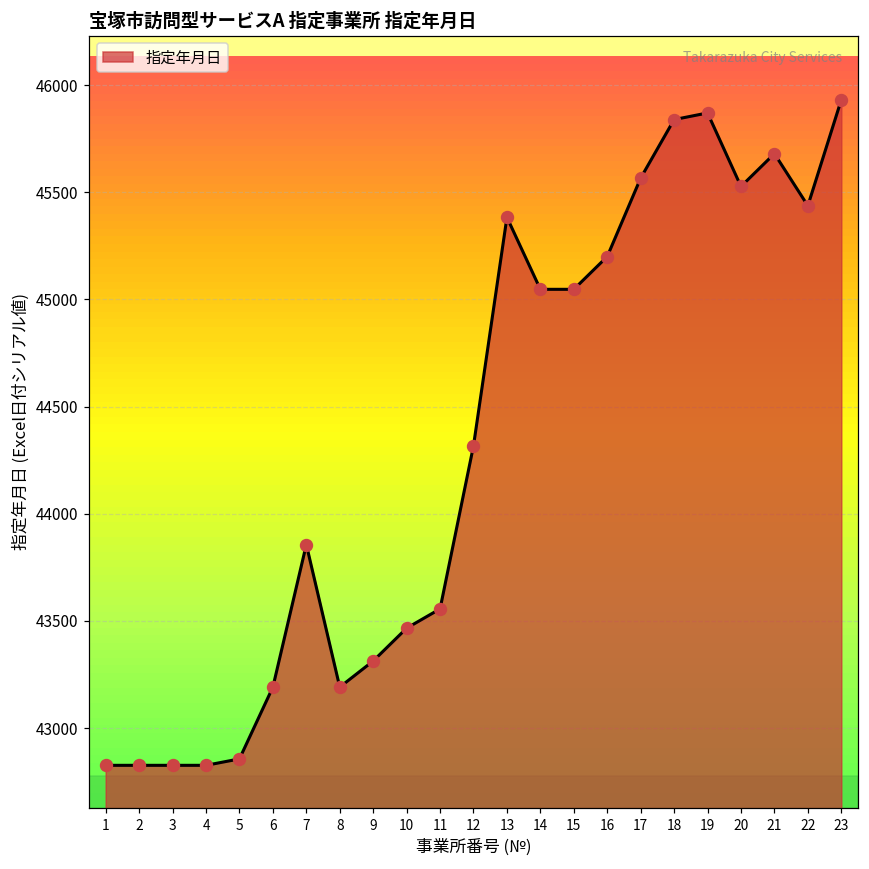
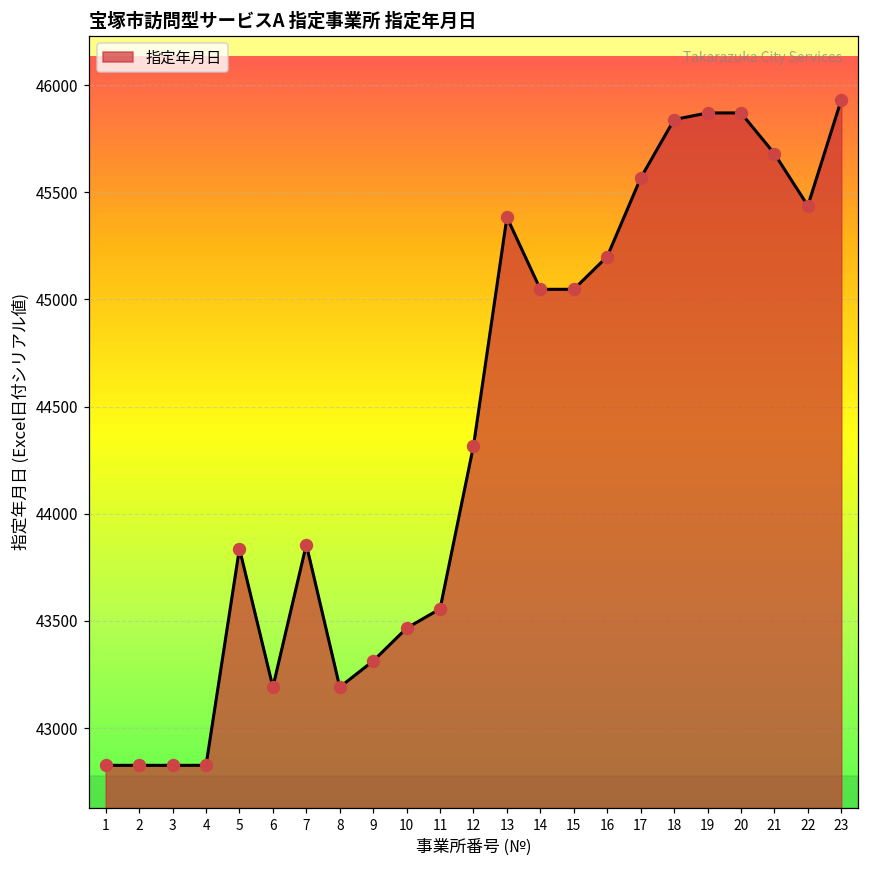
5: 42860 -> 43840
20: 45530 -> 45870
